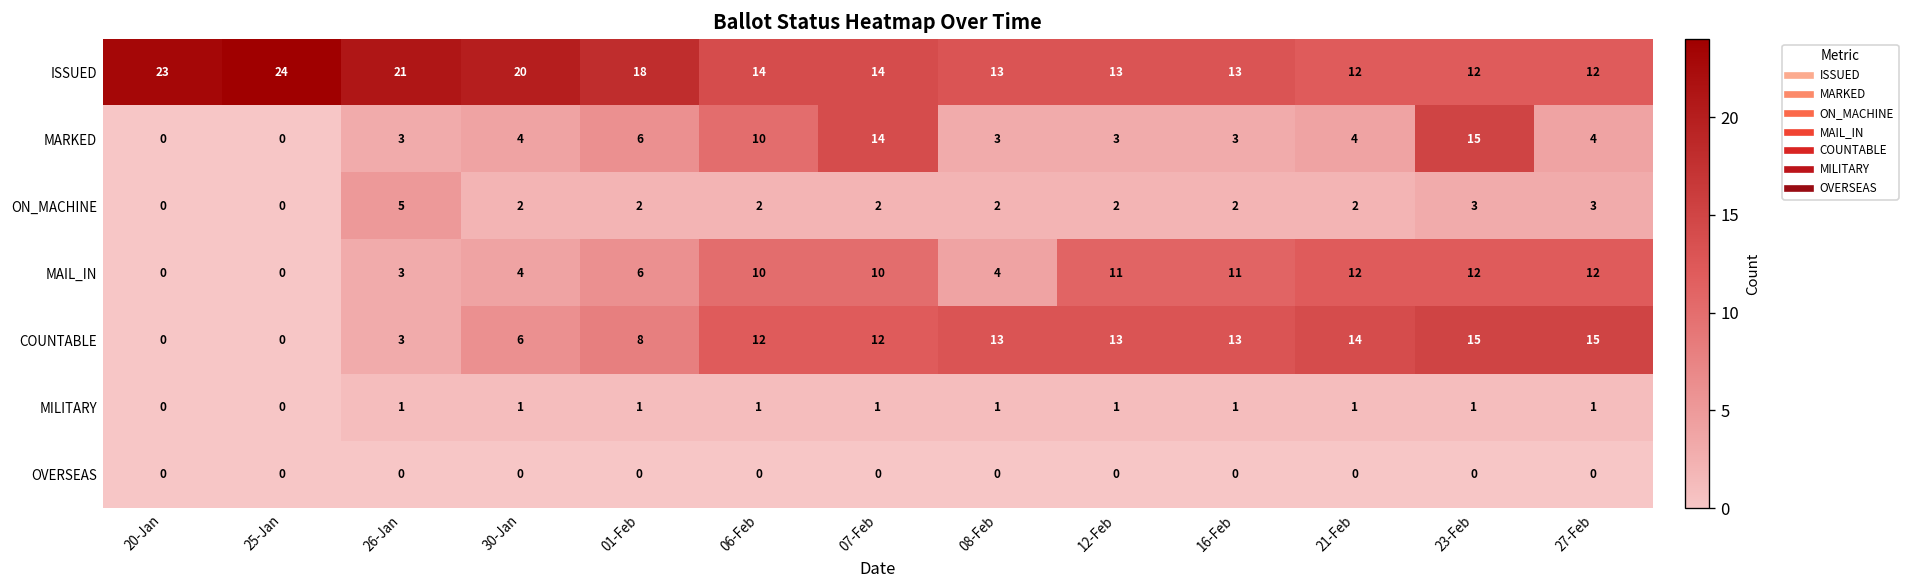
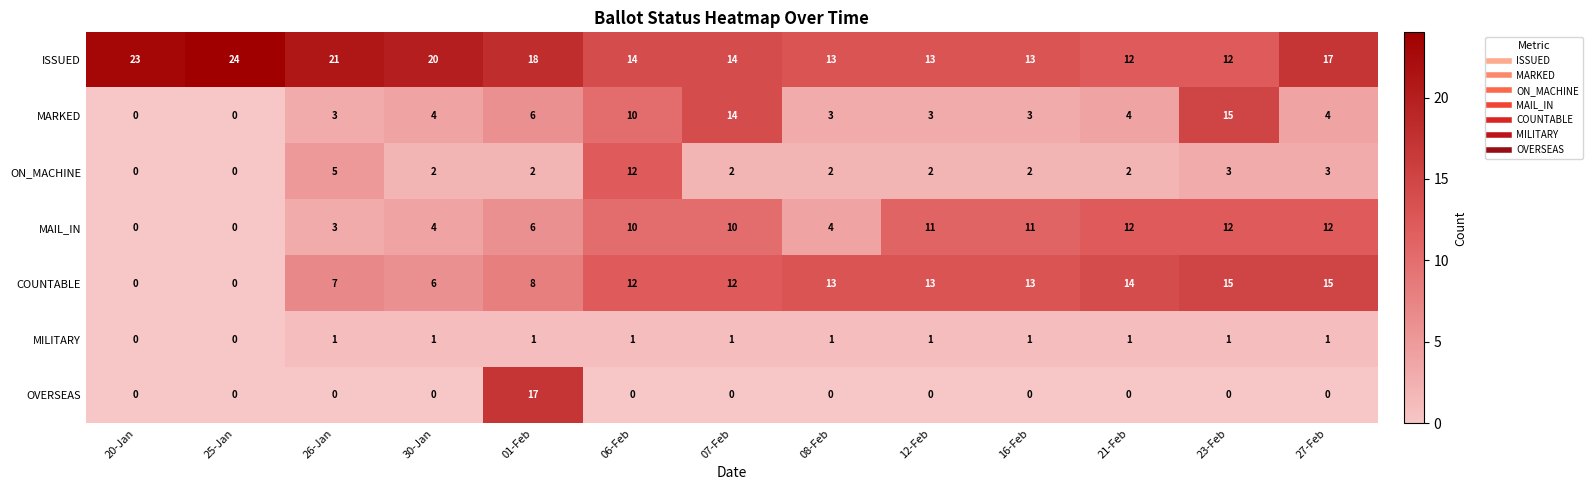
ISSUED, 27-Feb: 12 -> 17
ON_MACHINE, 06-Feb: 2 -> 12
COUNTABLE, 26-Jan: 3 -> 7
OVERSEAS, 01-Feb: 0 -> 17
